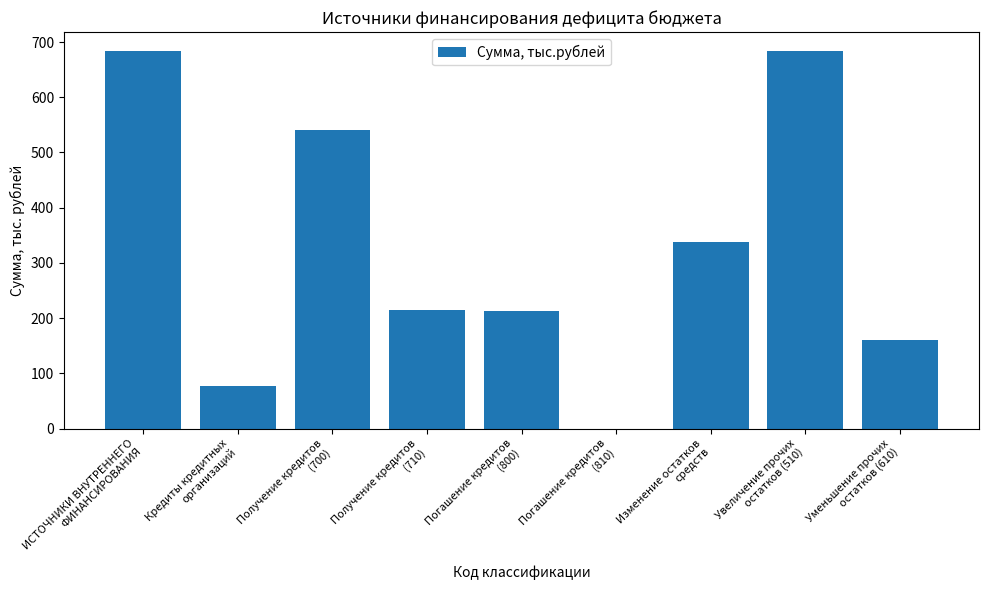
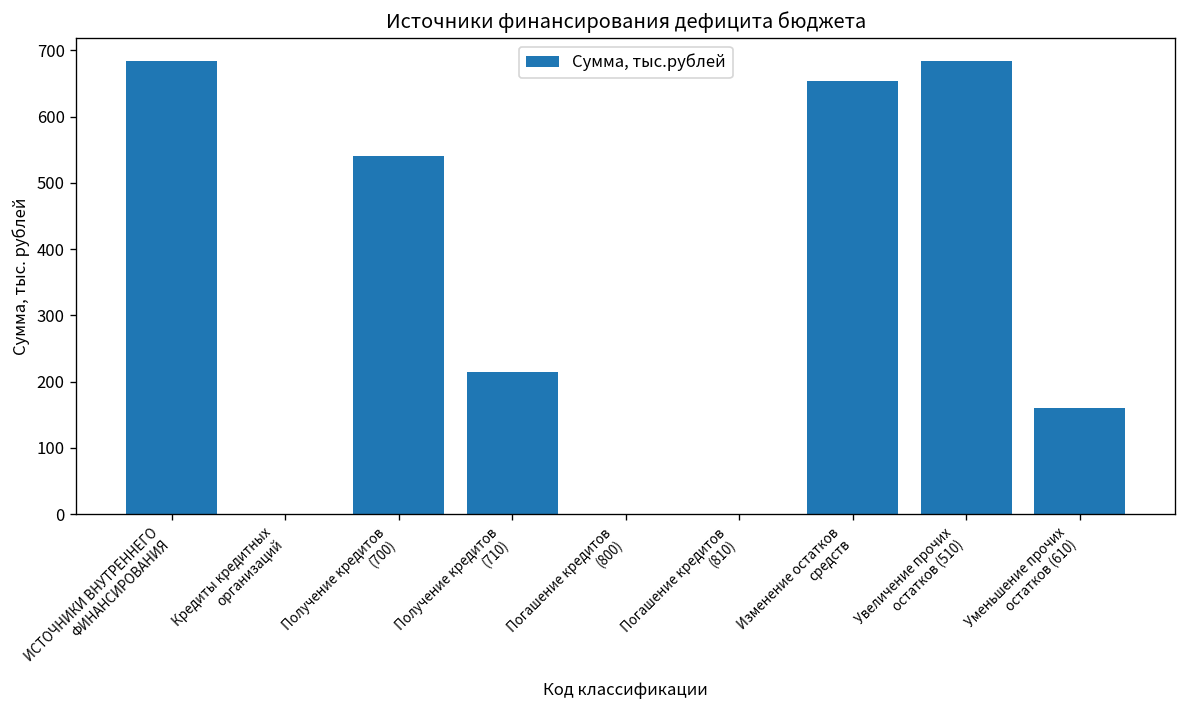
Кредиты кредитных организаций: 80 -> 0
Погашение кредитов (800): 210 -> 0
Изменение остатков средств: 340 -> 650
